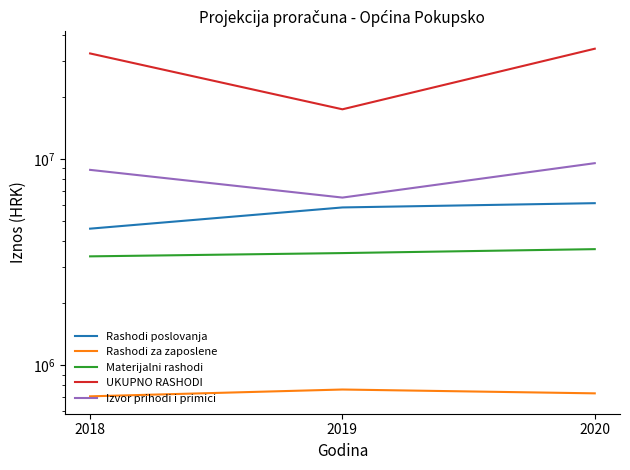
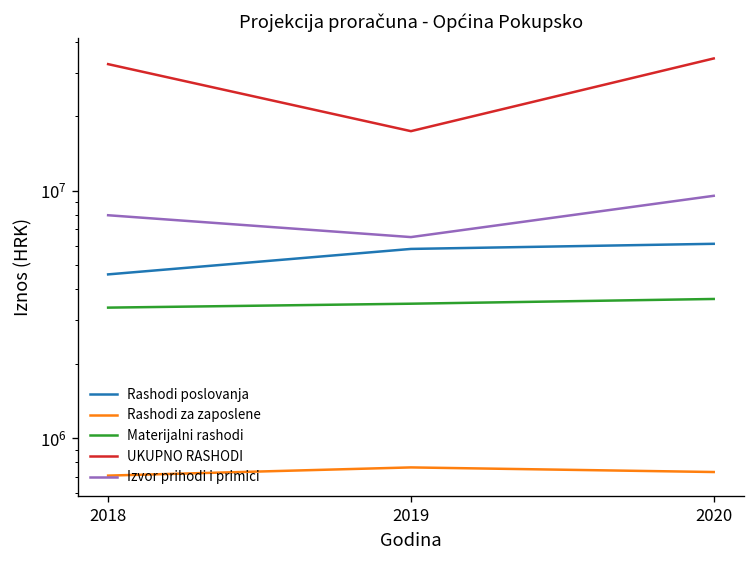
Izvor prihodi i primici, 2018: 8900000 -> 8000000
